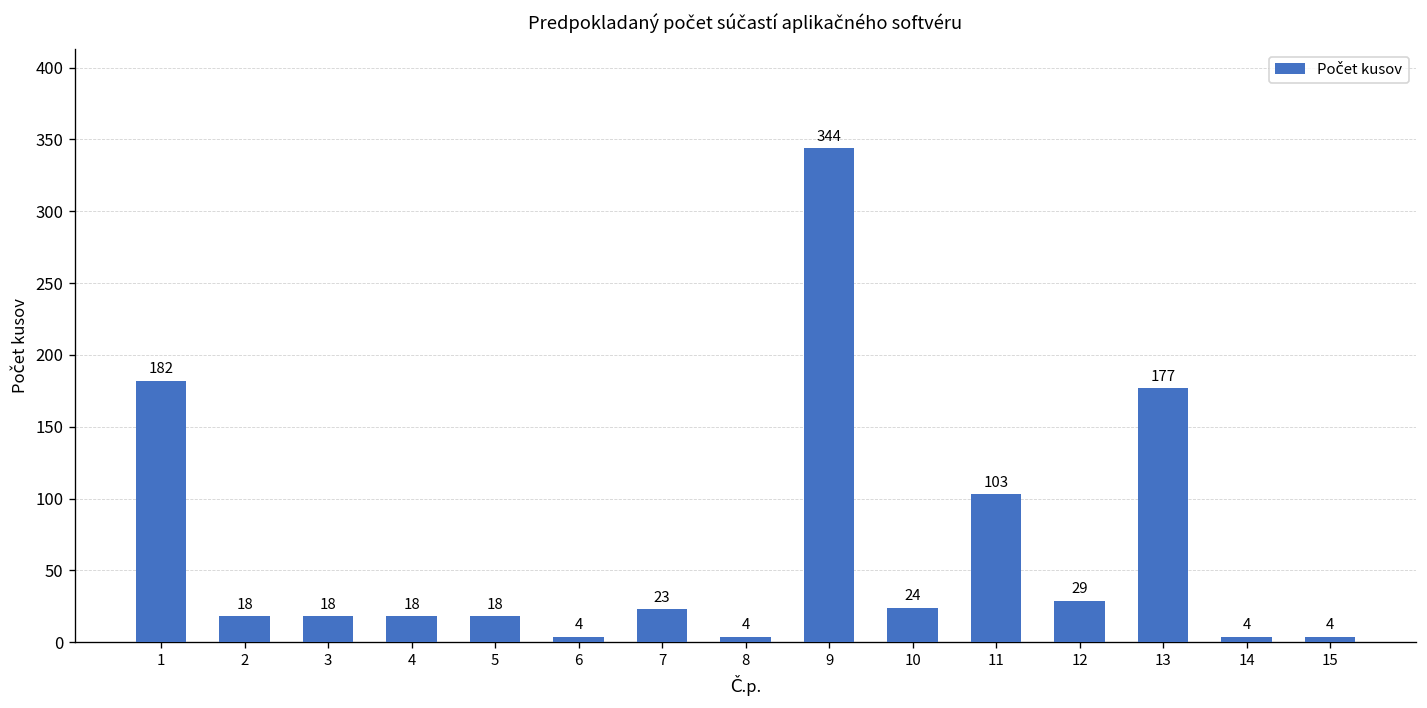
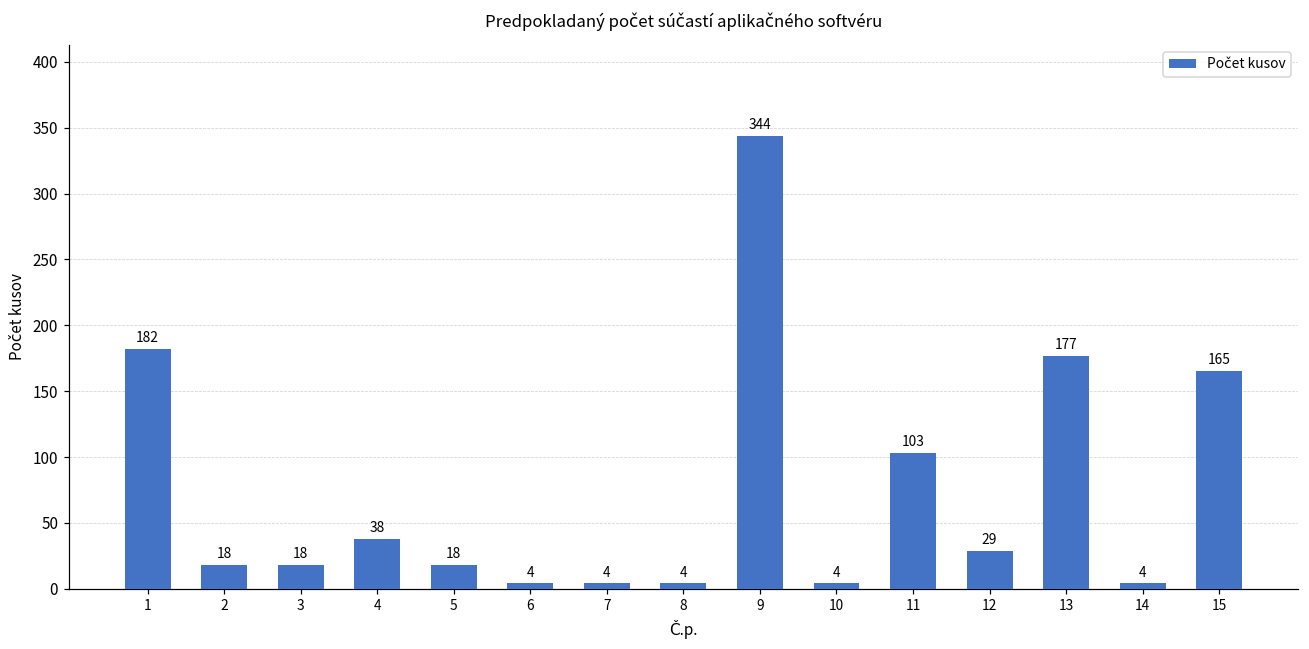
4: 18 -> 38
7: 23 -> 4
10: 24 -> 4
15: 4 -> 165
